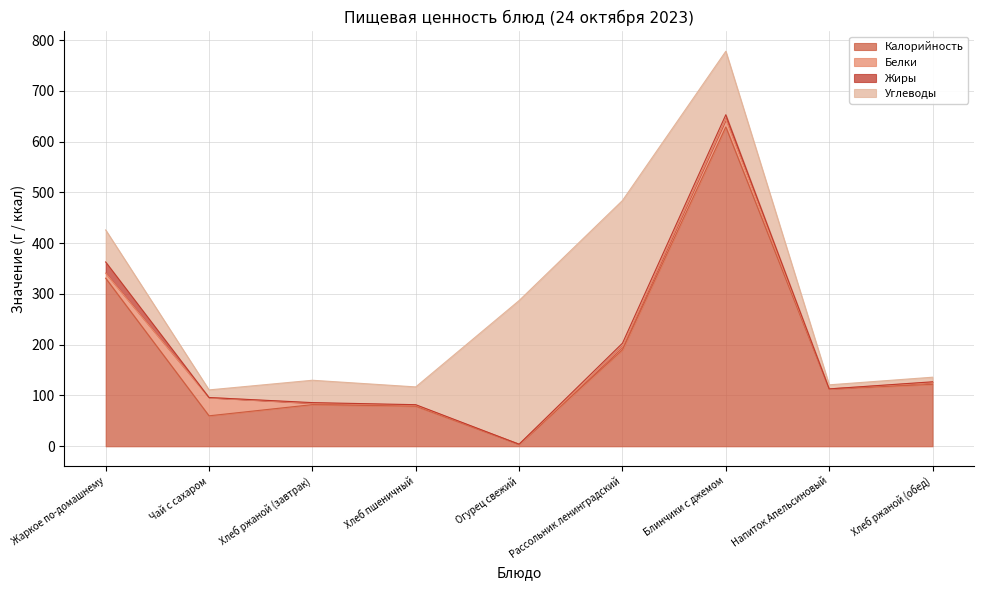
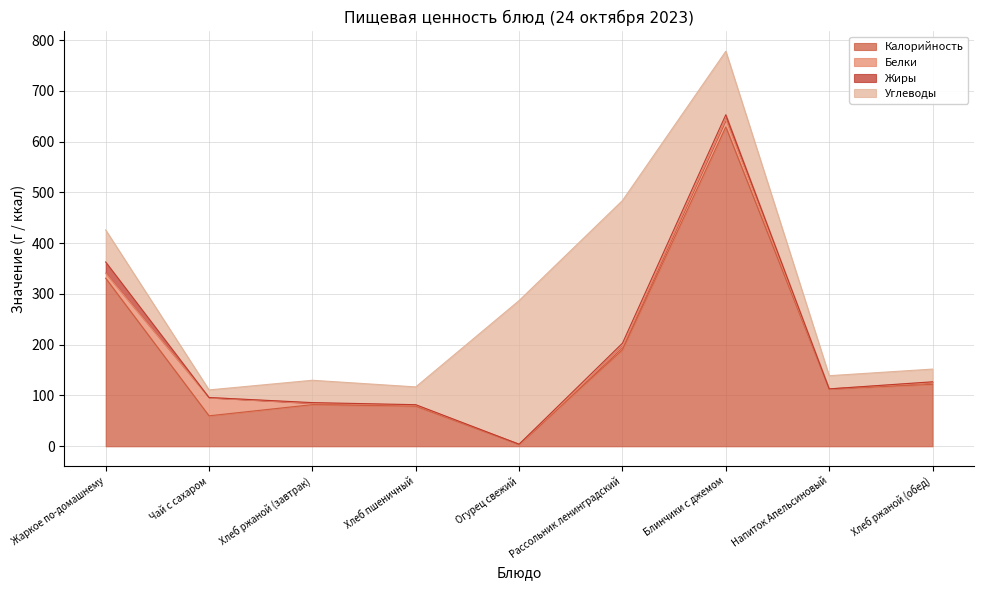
Углеводы, Напиток Апельсиновый: 10 -> 30
Углеводы, Хлеб ржаной (обед): 10 -> 30
